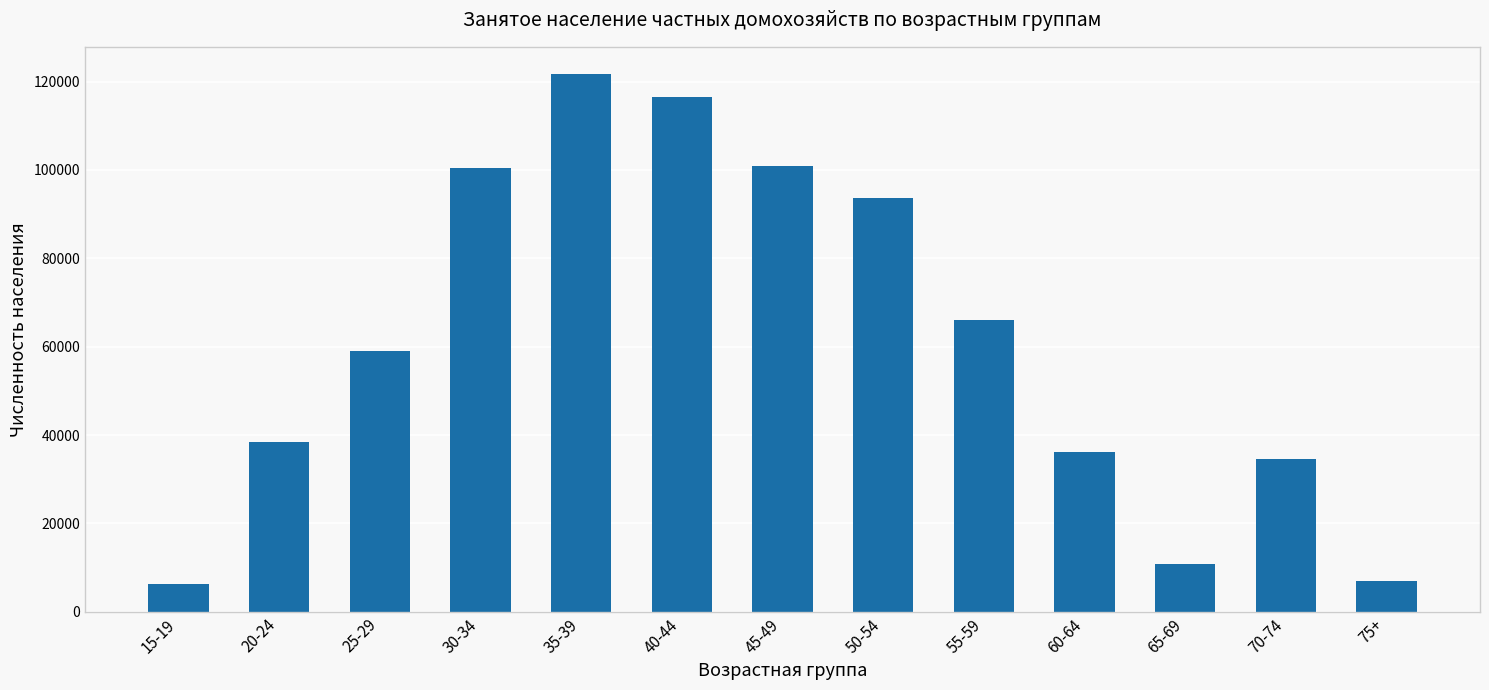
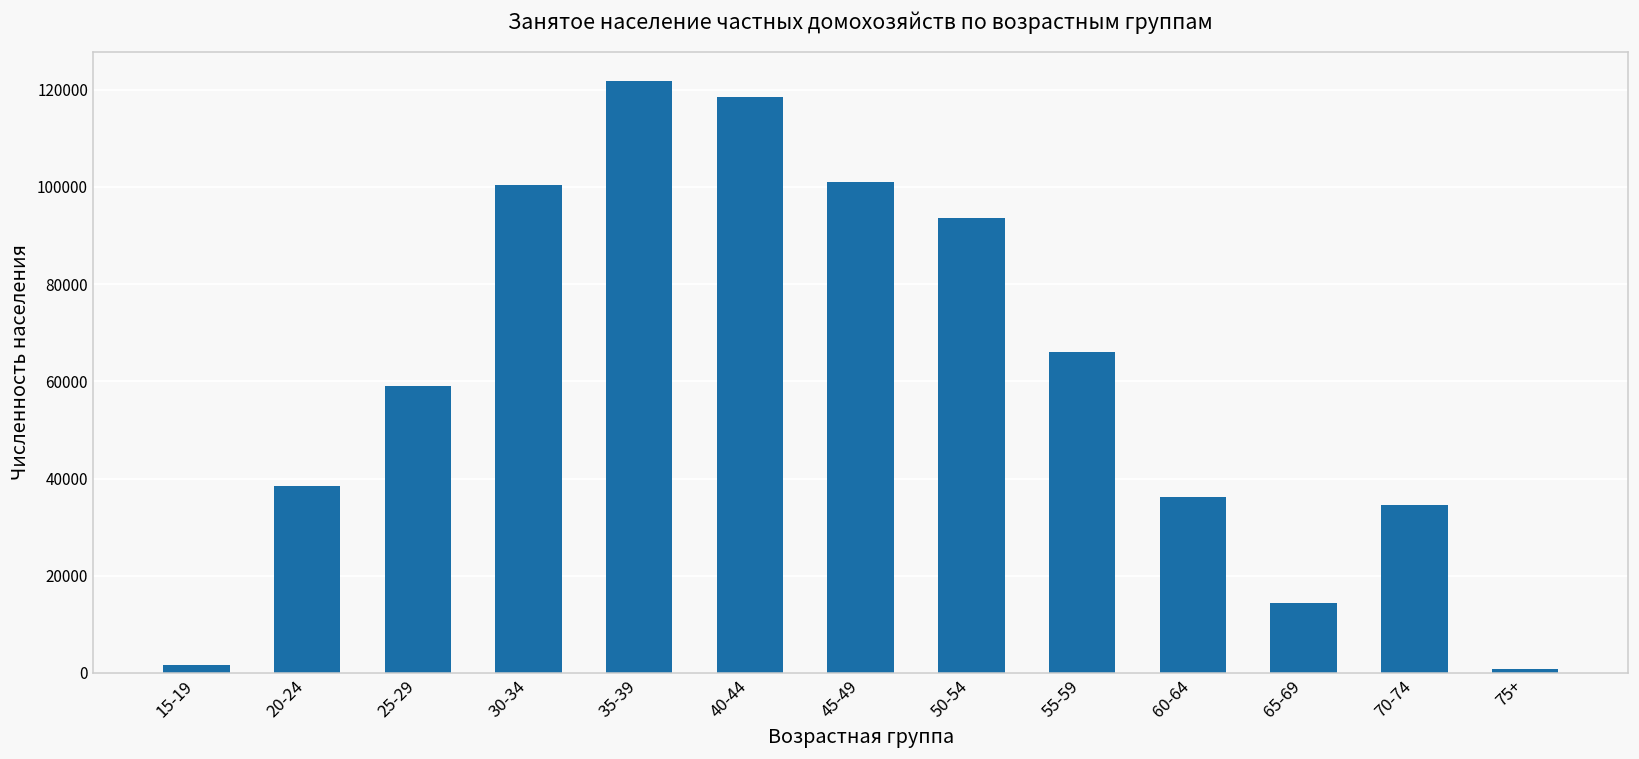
15-19: 6000 -> 2000
40-44: 117000 -> 118000
65-69: 11000 -> 14000
75+: 7000 -> 1000
